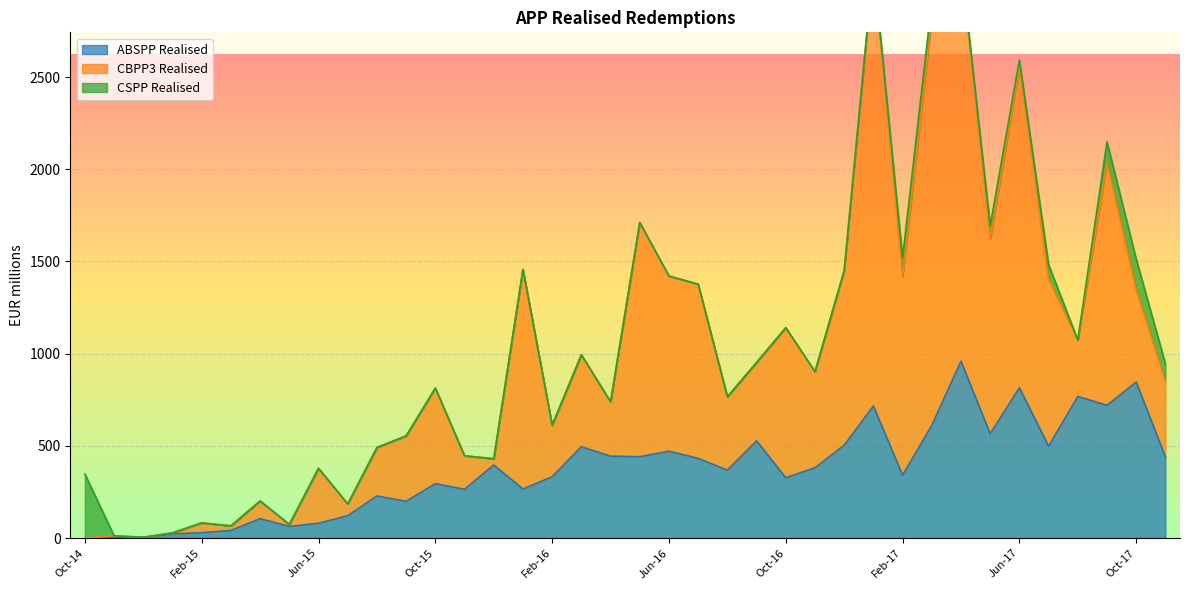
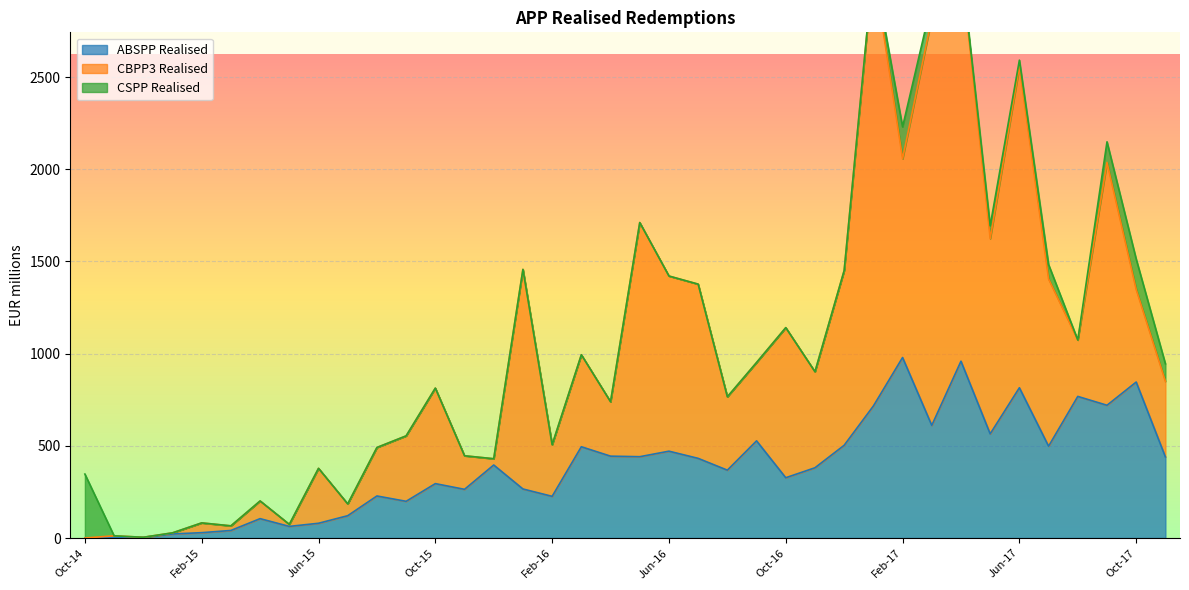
ABSPP Realised, Feb-16: 330 -> 230
ABSPP Realised, Feb-17: 340 -> 980
CSPP Realised, Feb-17: 100 -> 170
